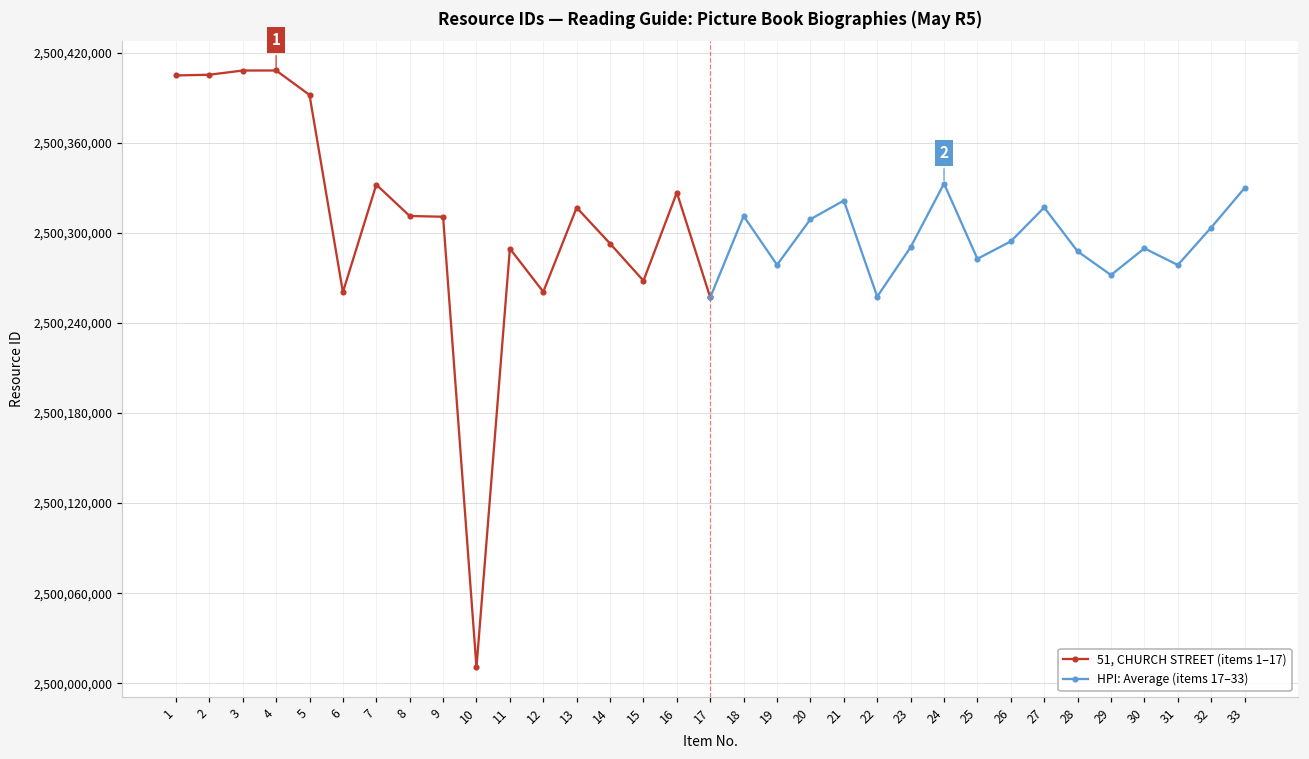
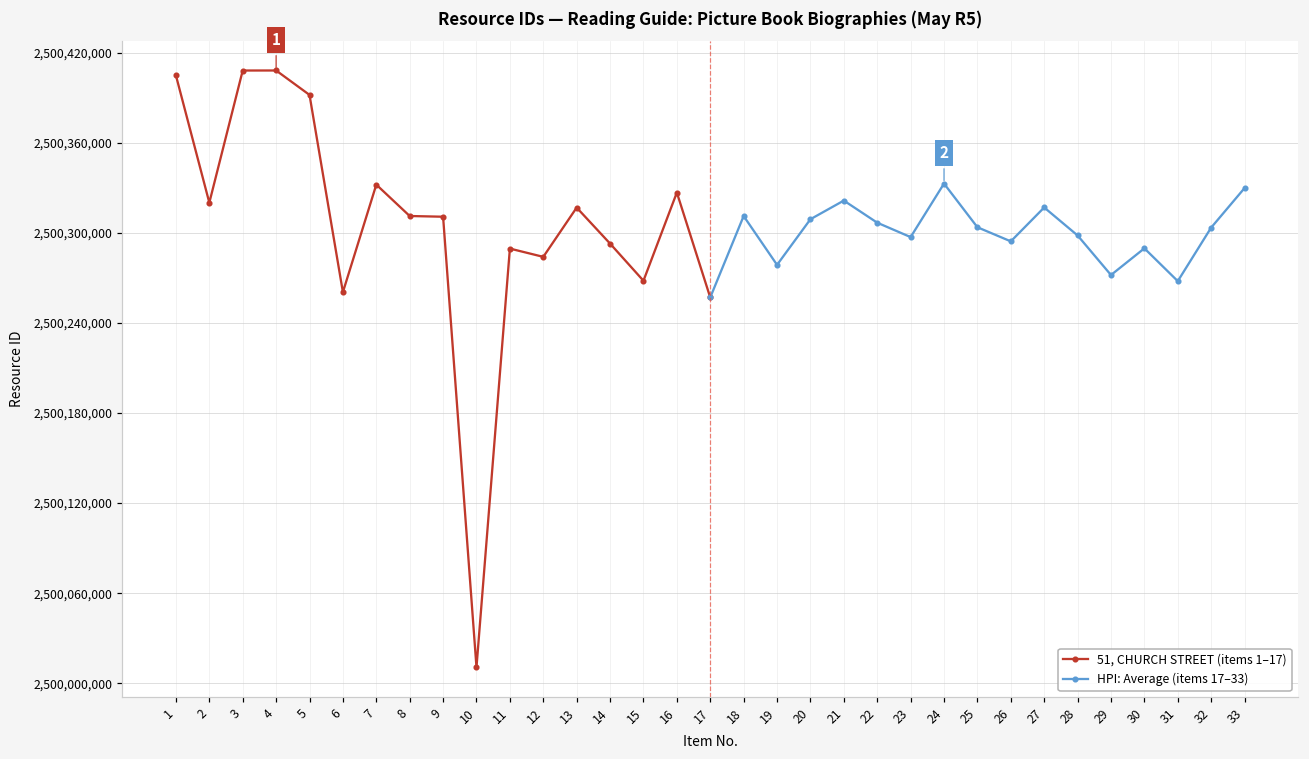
51, CHURCH STREET (items 1–17), 2: 2,500,406,000 -> 2,500,320,000
51, CHURCH STREET (items 1–17), 12: 2,500,261,000 -> 2,500,284,000
HPI: Average (items 17–33), 22: 2,500,258,000 -> 2,500,307,000
HPI: Average (items 17–33), 23: 2,500,291,000 -> 2,500,297,000
HPI: Average (items 17–33), 25: 2,500,283,000 -> 2,500,304,000
HPI: Average (items 17–33), 28: 2,500,288,000 -> 2,500,298,000
HPI: Average (items 17–33), 31: 2,500,279,000 -> 2,500,268,000
